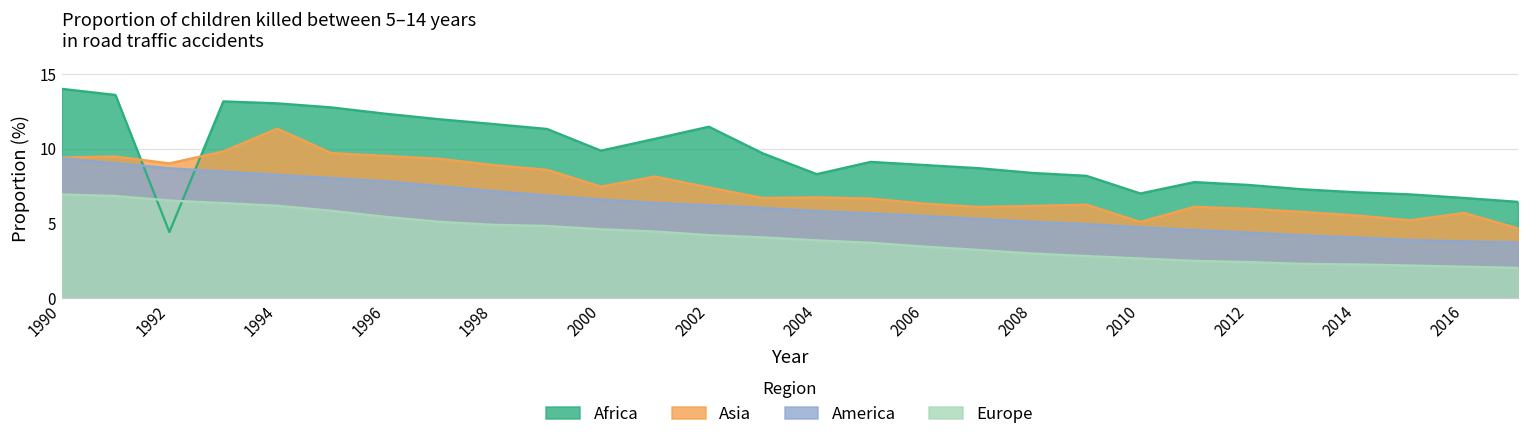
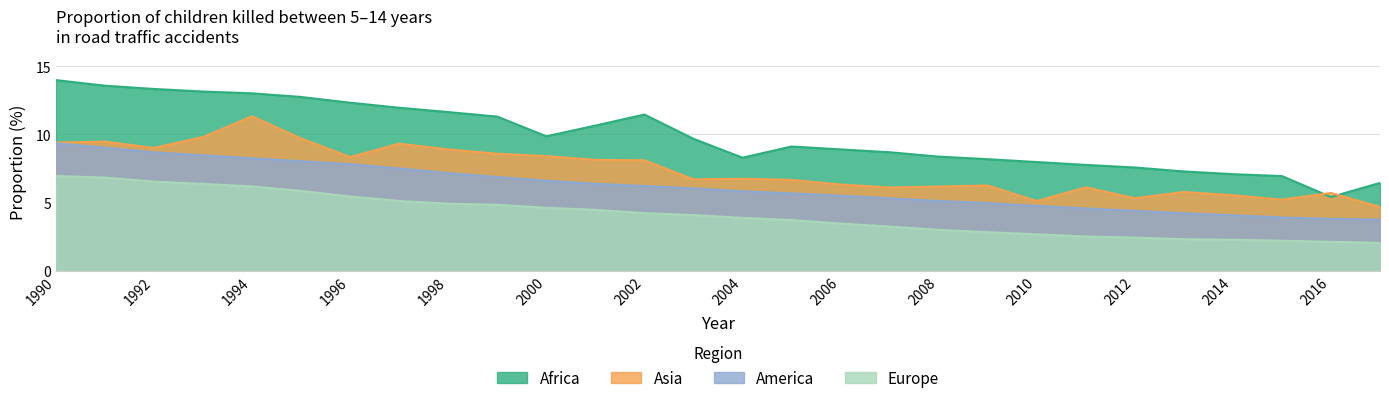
Africa, 1992: 4.4 -> 13.3
Asia, 1996: 9.5 -> 8.3
Asia, 2000: 7.5 -> 8.4
Asia, 2002: 7.4 -> 8.1
Africa, 2010: 7.0 -> 8.0
Asia, 2012: 6.0 -> 5.3
Africa, 2016: 6.7 -> 5.4
